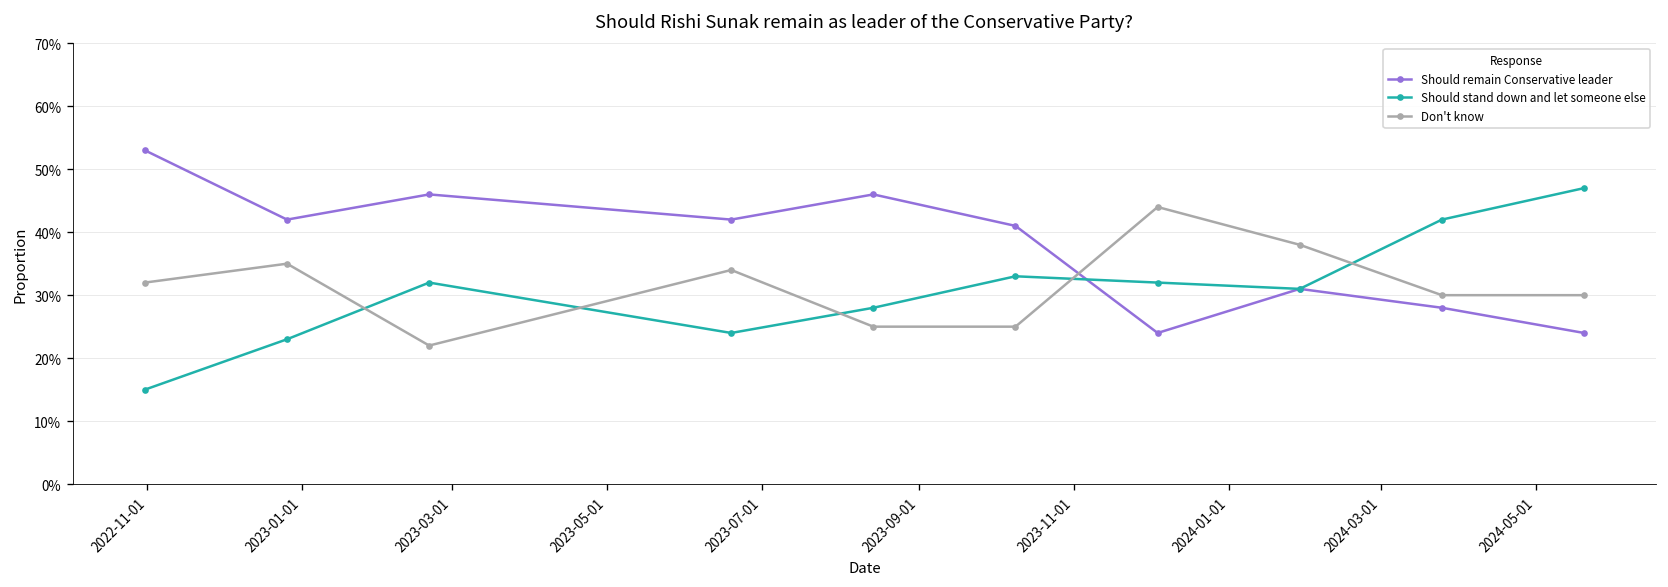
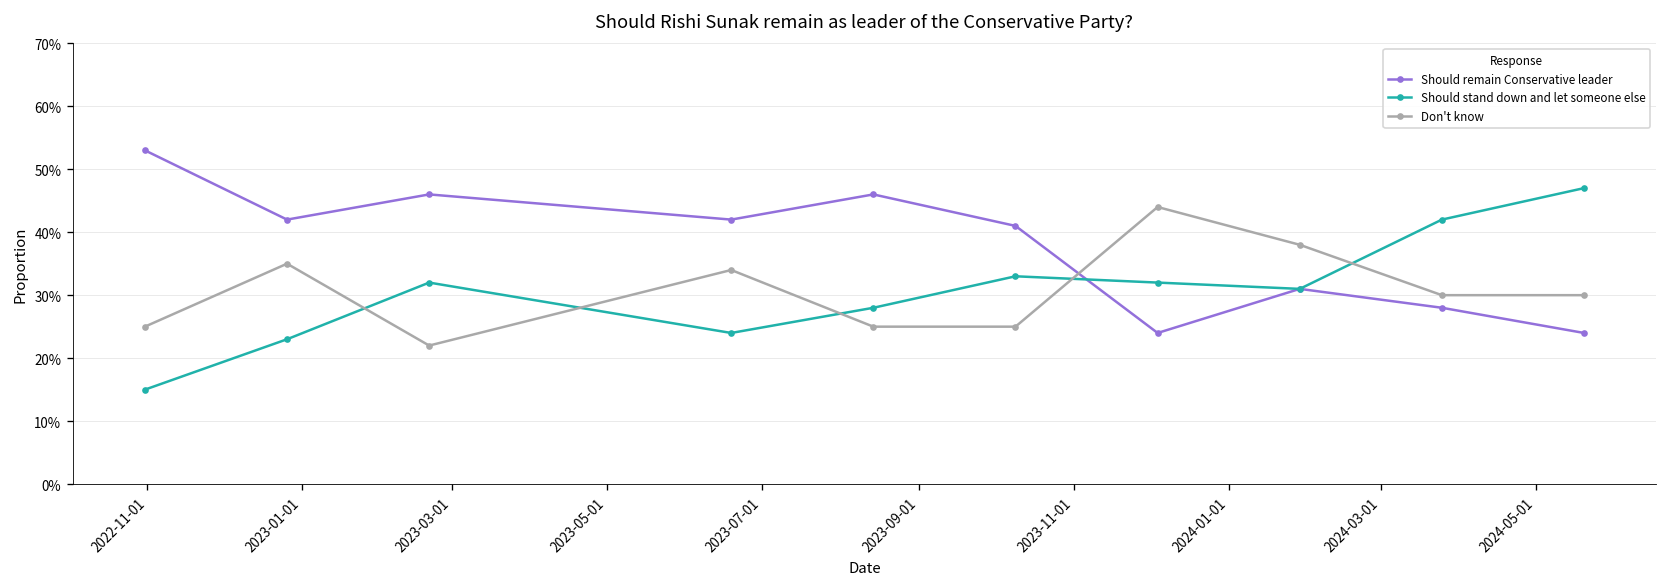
Don't know, 2022-11-01: 32% -> 25%
